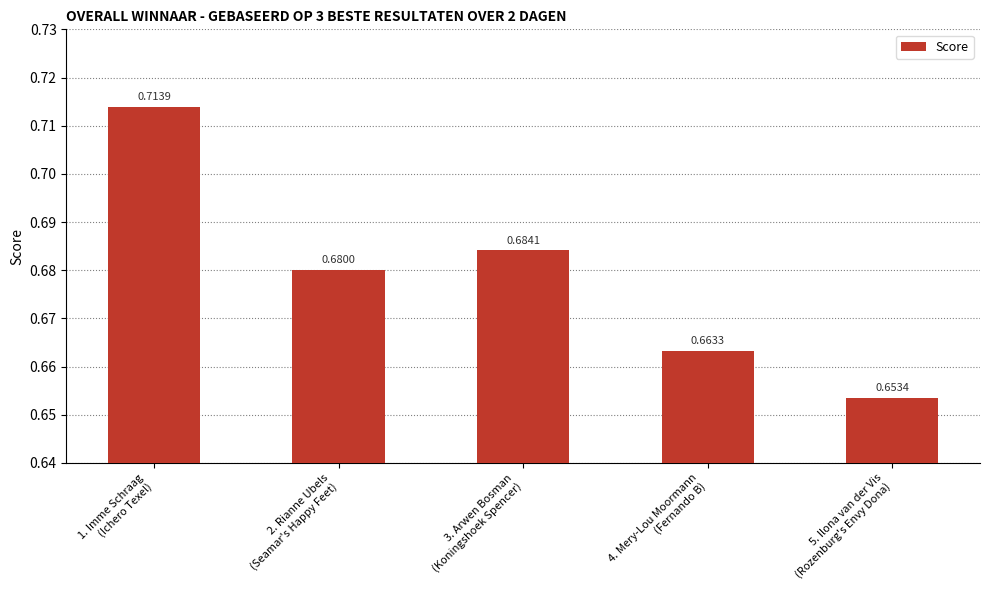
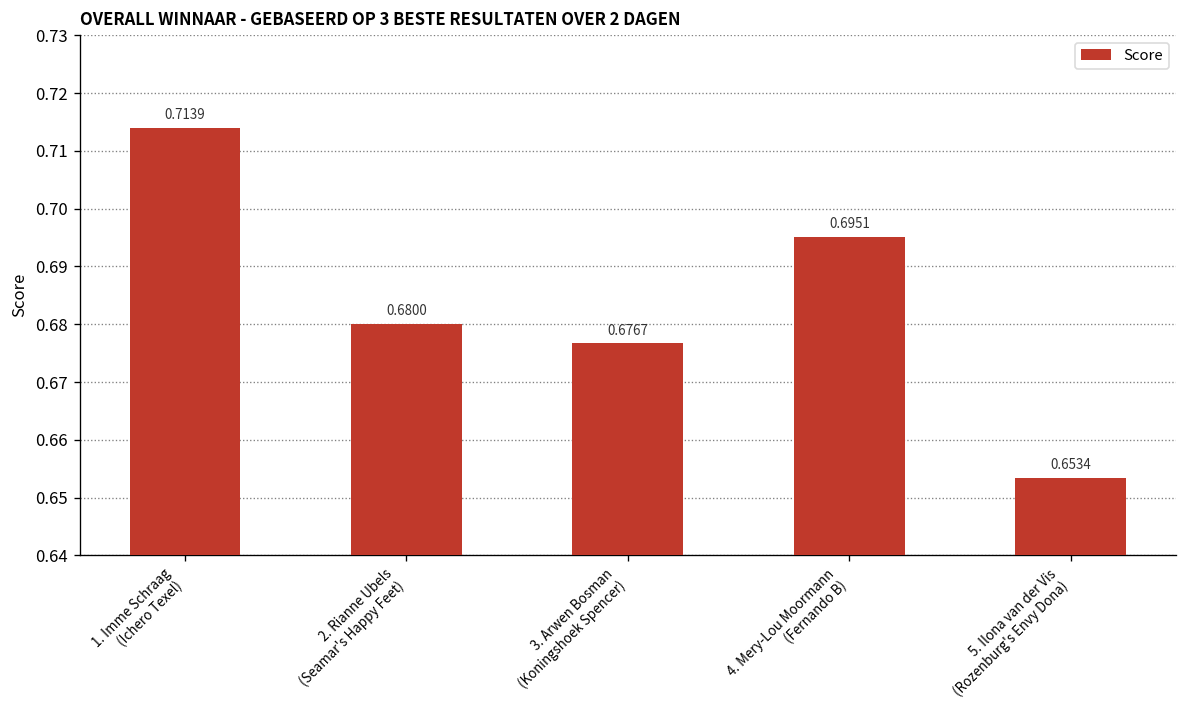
3. Arwen Bosman (Koningshoek Spencer): 0.6841 -> 0.6767
4. Mery-Lou Moormann (Fernando B): 0.6633 -> 0.6951
